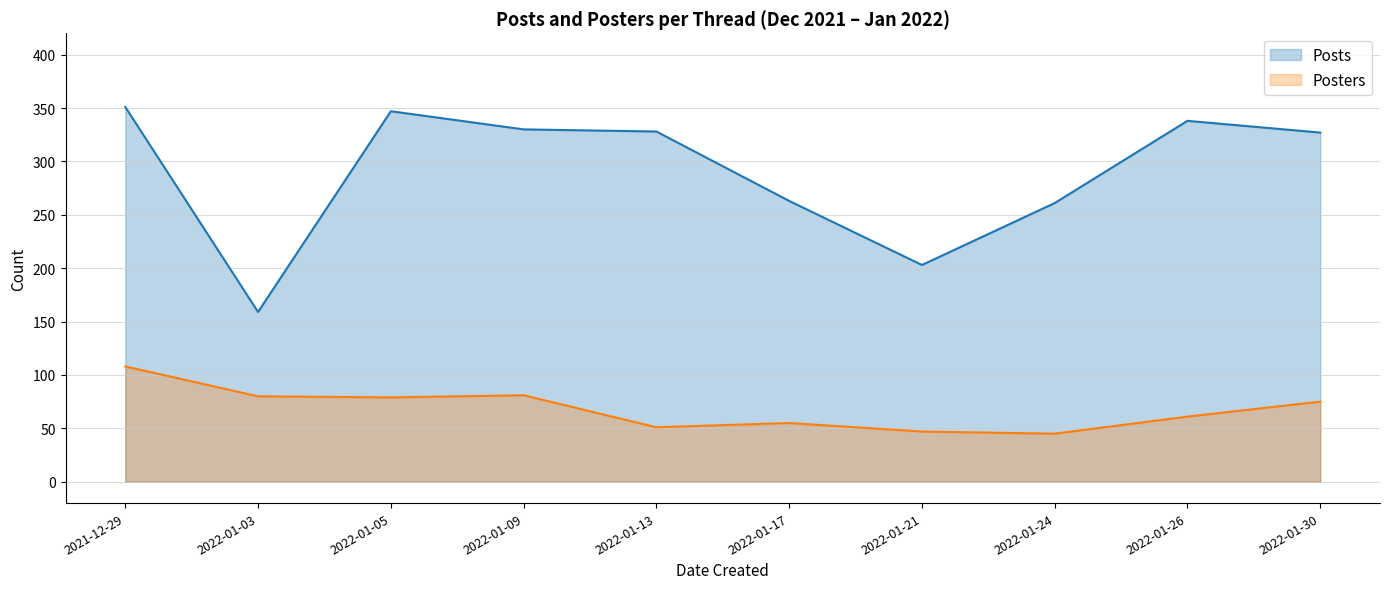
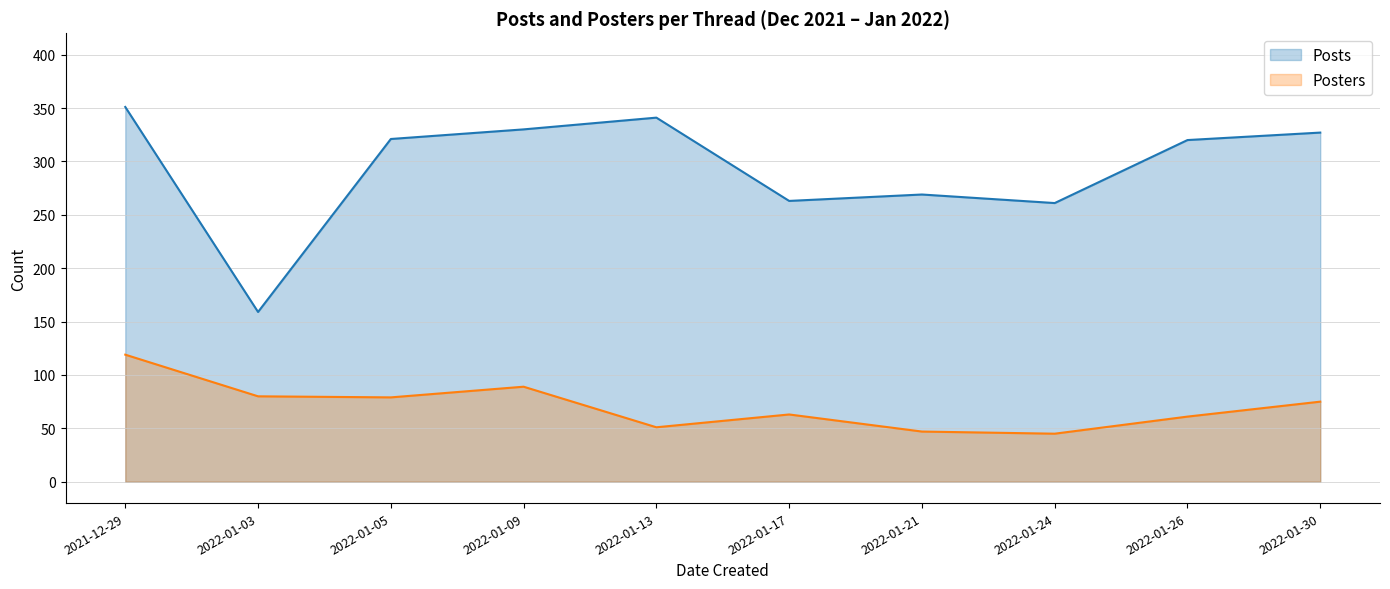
Posters, 2021-12-29: 108 -> 119
Posts, 2022-01-05: 347 -> 321
Posters, 2022-01-09: 81 -> 89
Posts, 2022-01-13: 328 -> 341
Posters, 2022-01-17: 55 -> 63
Posts, 2022-01-21: 203 -> 269
Posts, 2022-01-26: 338 -> 320
